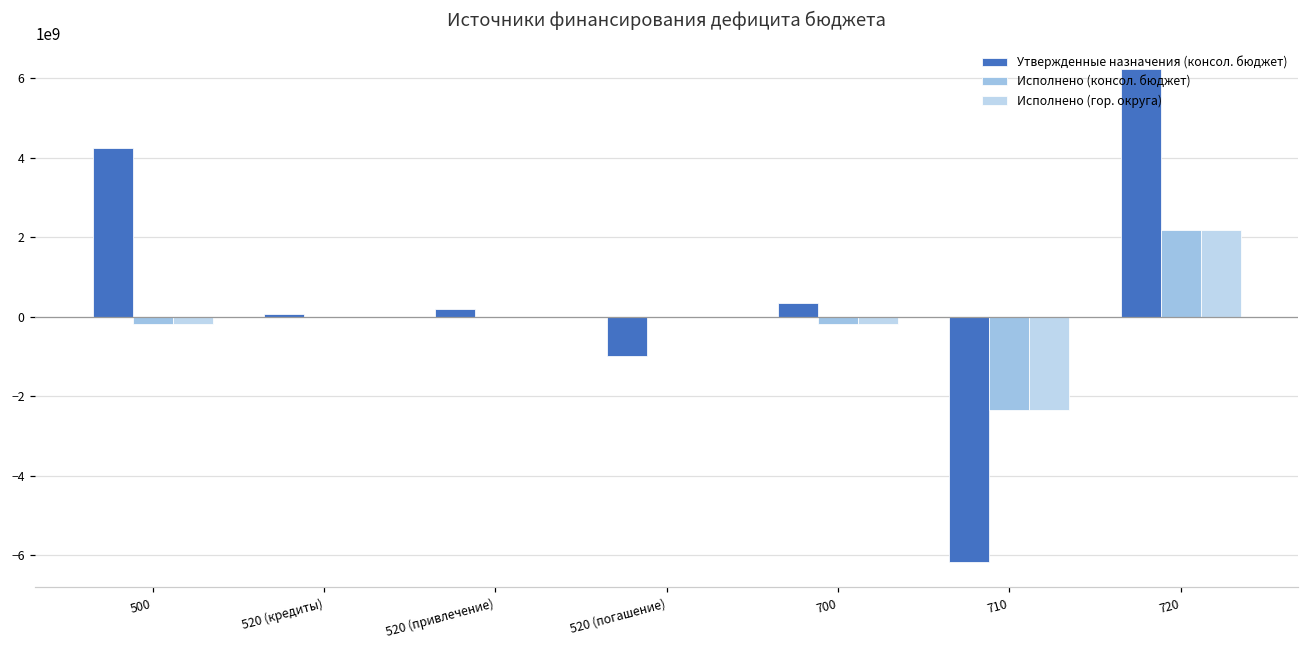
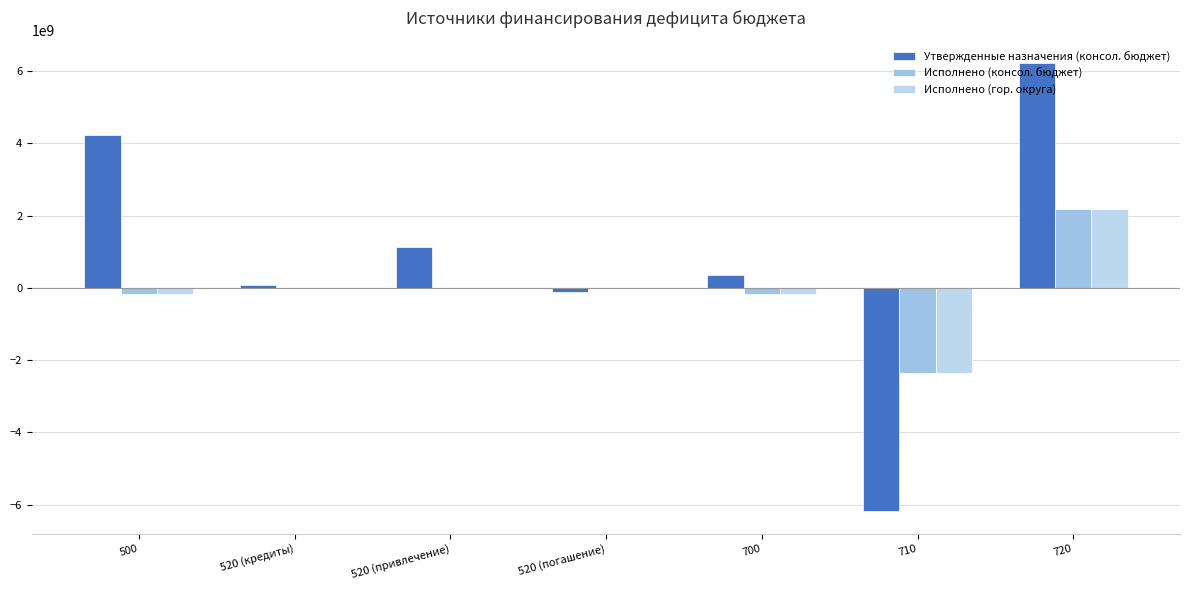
Утвержденные назначения (консол. бюджет), 520 (привлечение): 200000000 -> 1100000000
Утвержденные назначения (консол. бюджет), 520 (погашение): -1000000000 -> -100000000
